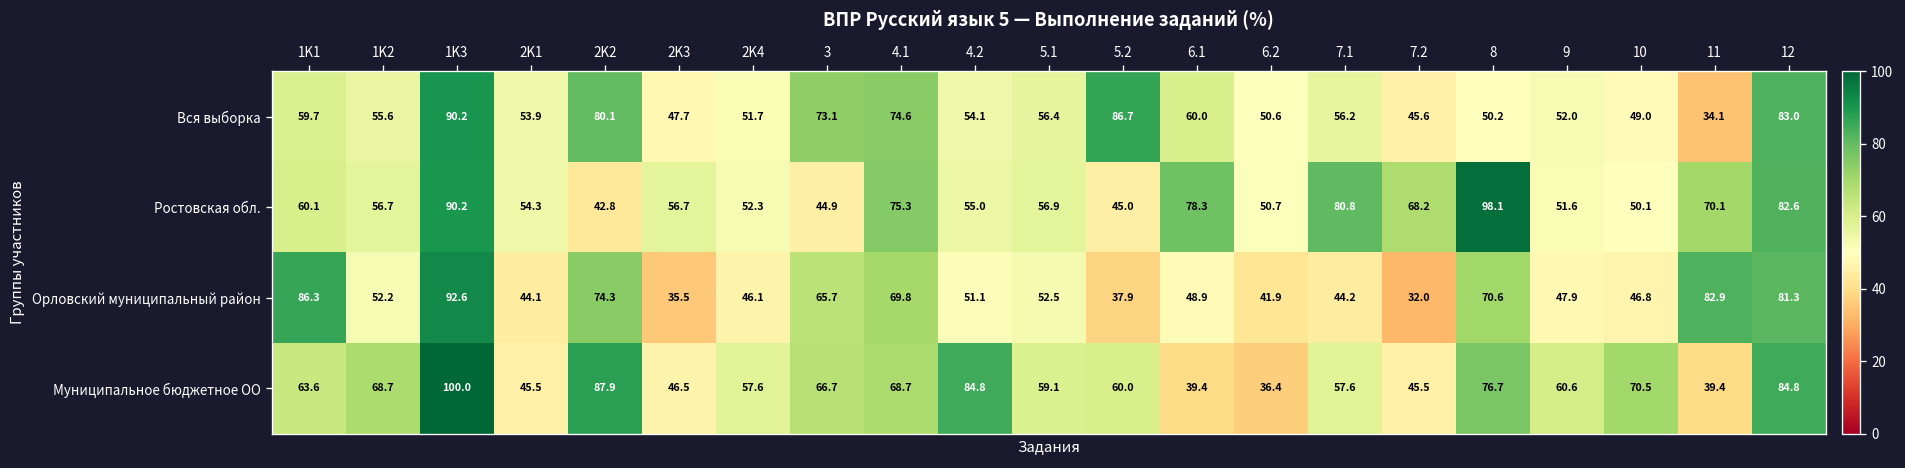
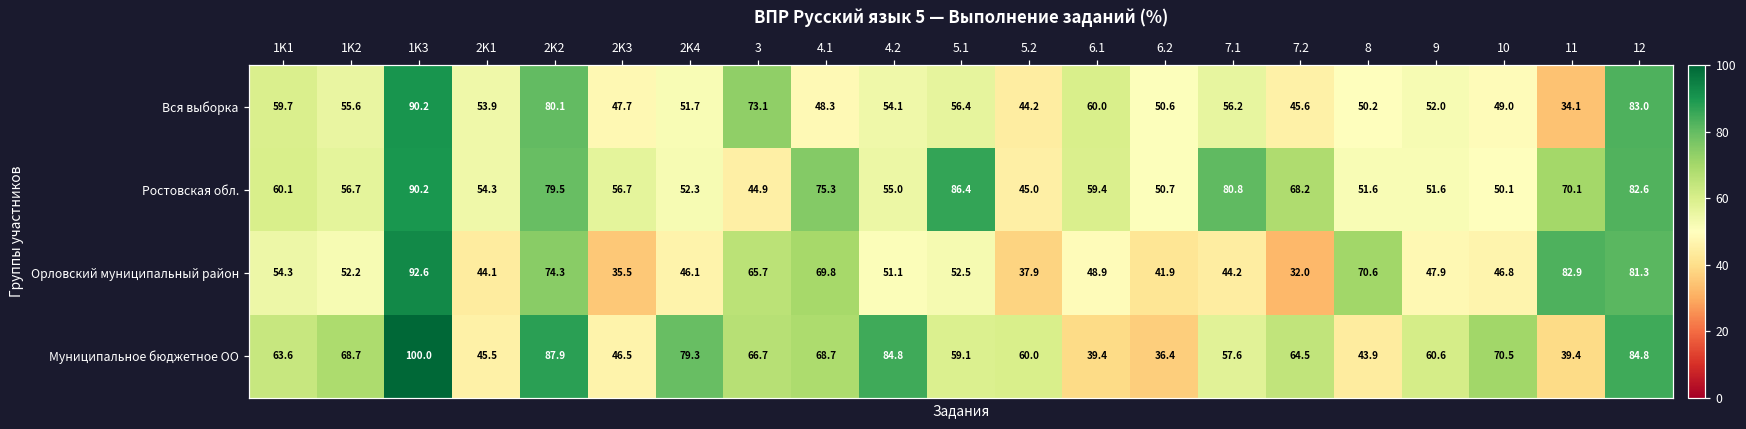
Вся выборка, 4.1: 74.6 -> 48.3
Вся выборка, 5.2: 86.7 -> 44.2
Ростовская обл., 2K2: 42.8 -> 79.5
Ростовская обл., 5.1: 56.9 -> 86.4
Ростовская обл., 6.1: 78.3 -> 59.4
Ростовская обл., 8: 98.1 -> 51.6
Орловский муниципальный район, 1K1: 86.3 -> 54.3
Муниципальное бюджетное ОО, 2K4: 57.6 -> 79.3
Муниципальное бюджетное ОО, 7.2: 45.5 -> 64.5
Муниципальное бюджетное ОО, 8: 76.7 -> 43.9
